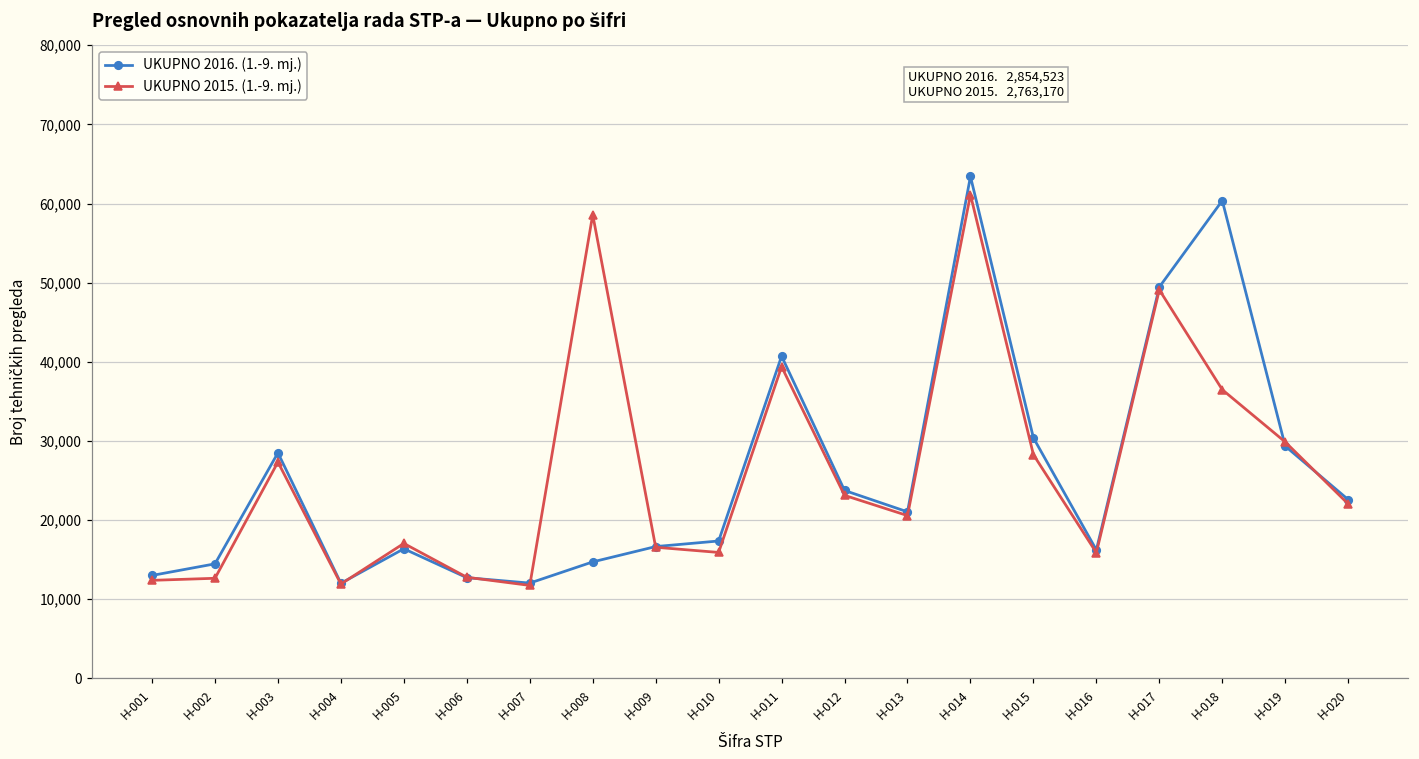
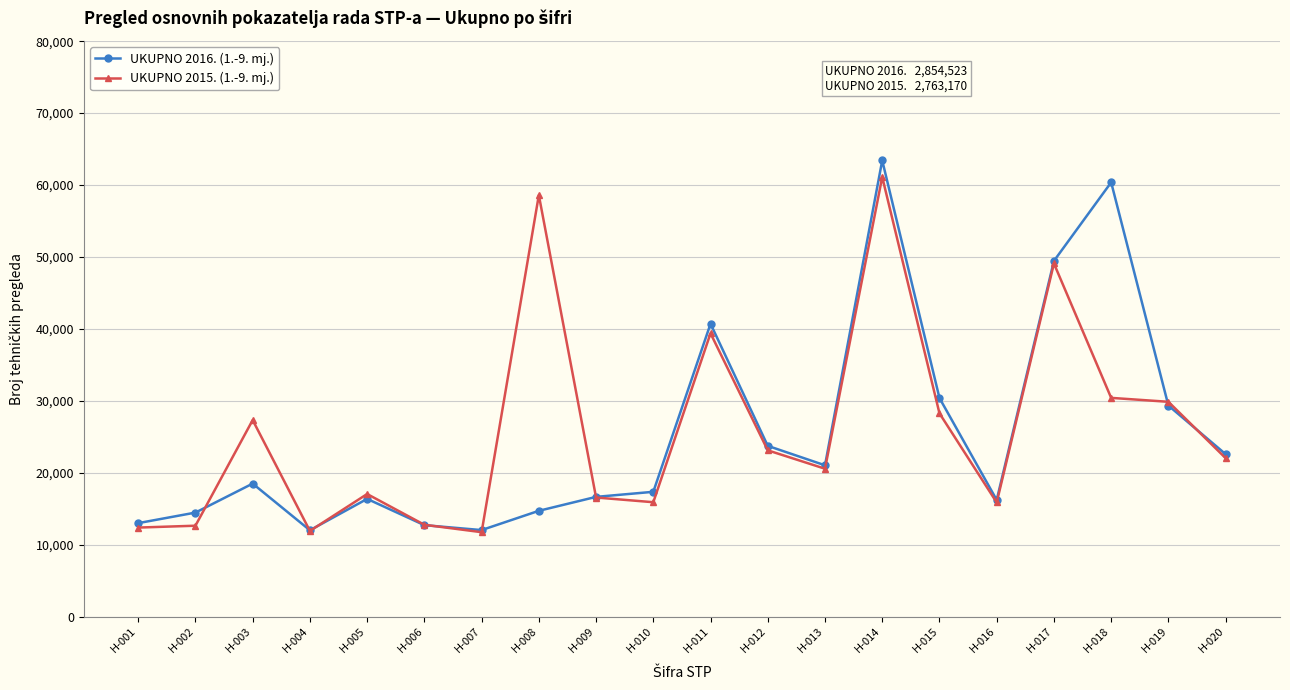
UKUPNO 2016. (1.-9. mj.), H-003: 28,000 -> 18,000
UKUPNO 2015. (1.-9. mj.), H-018: 36,000 -> 30,000
